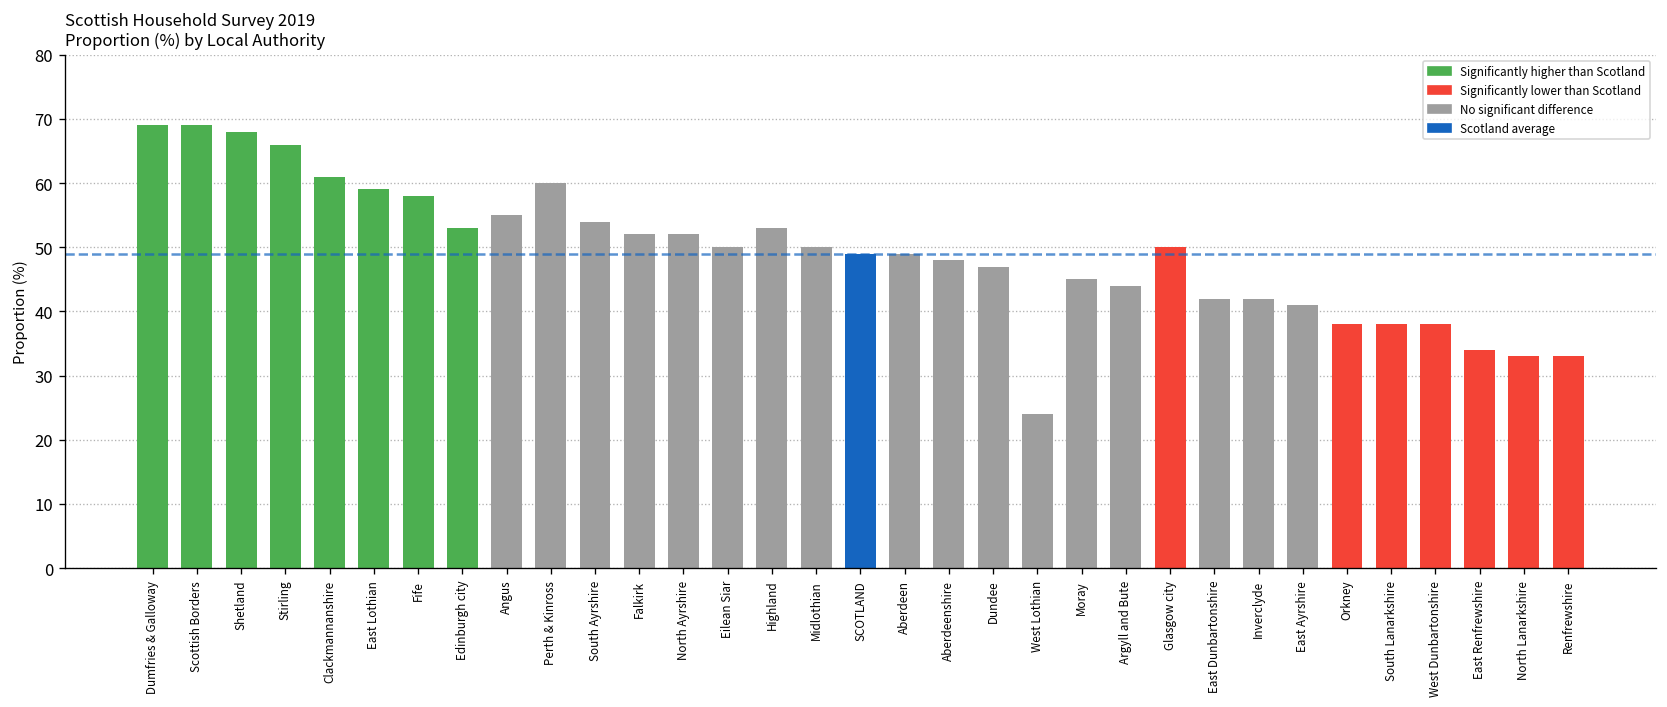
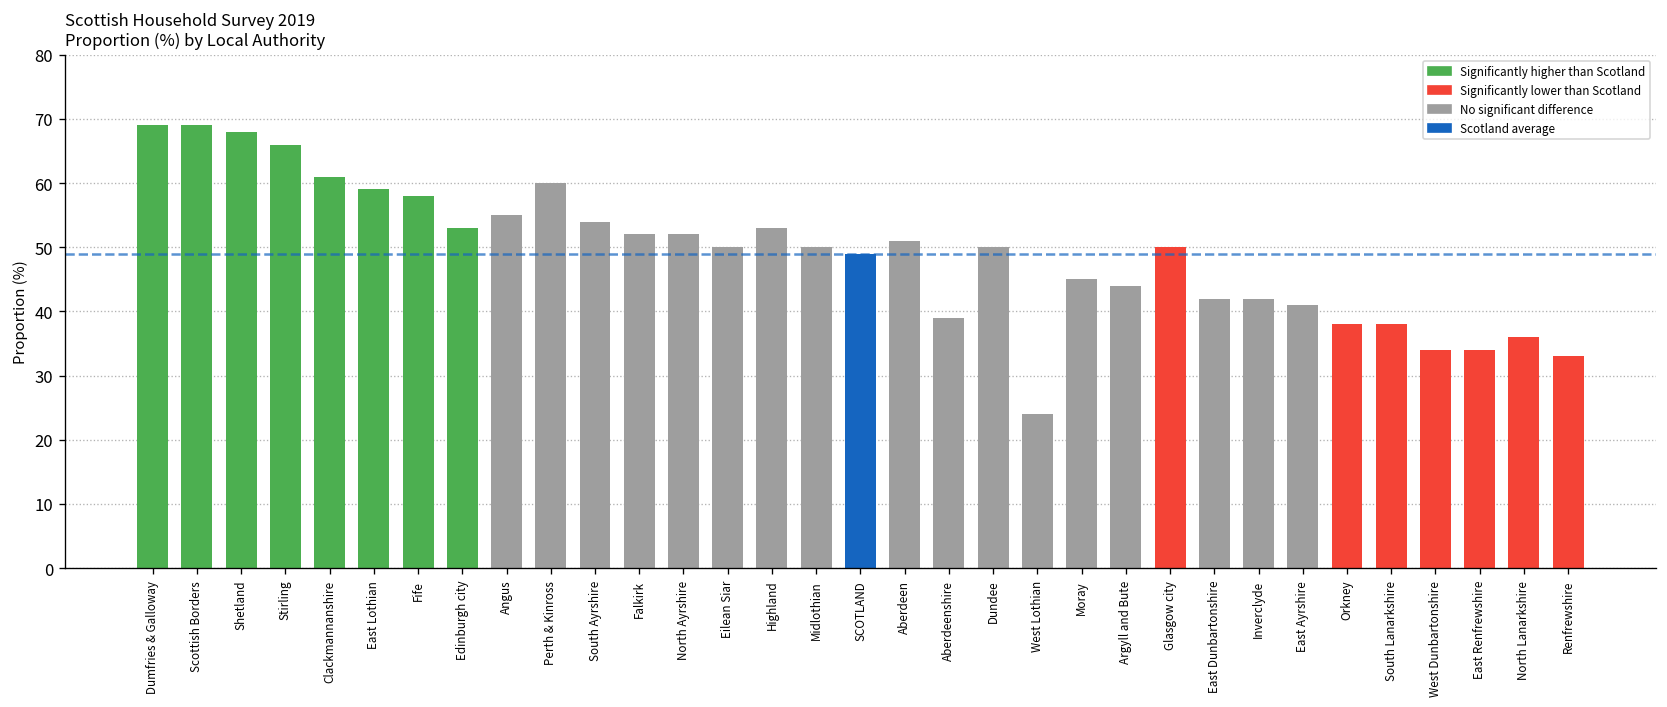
Aberdeen: 49 -> 51
Aberdeenshire: 48 -> 39
Dundee: 47 -> 50
West Dunbartonshire: 38 -> 34
North Lanarkshire: 33 -> 36
